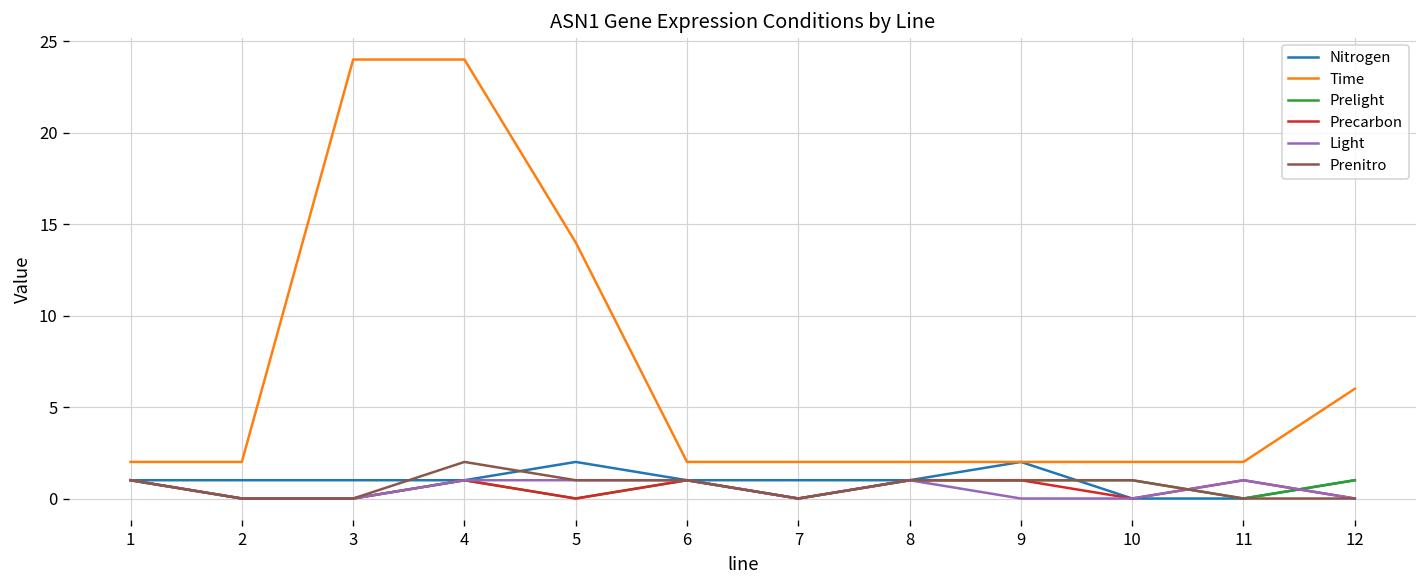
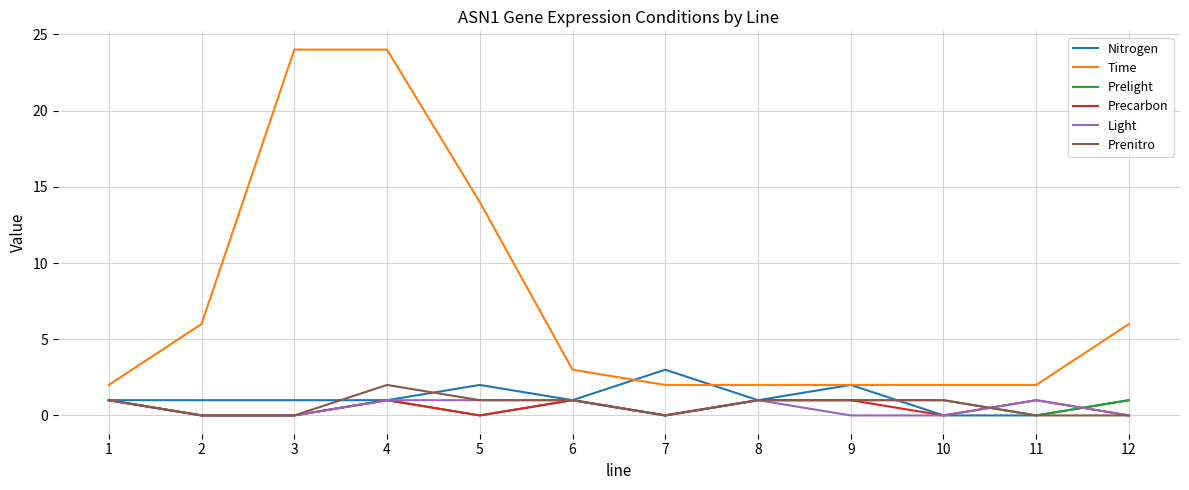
Time, 2: 2 -> 6
Time, 6: 2 -> 3
Nitrogen, 7: 1 -> 3
